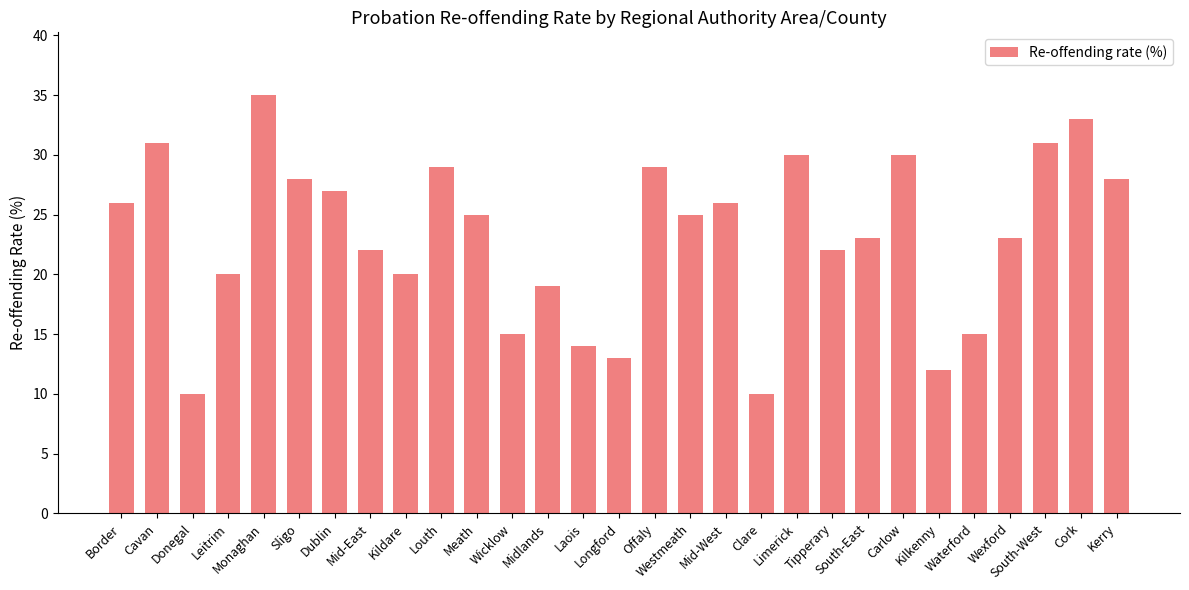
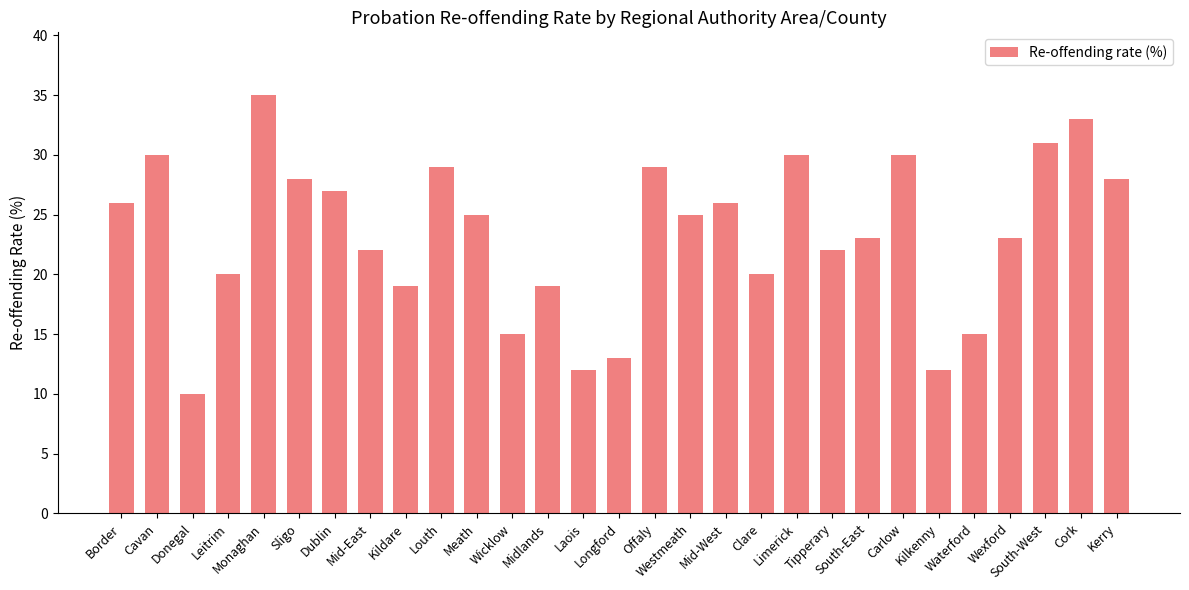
Cavan: 31 -> 30
Kildare: 20 -> 19
Laois: 14 -> 12
Clare: 10 -> 20
